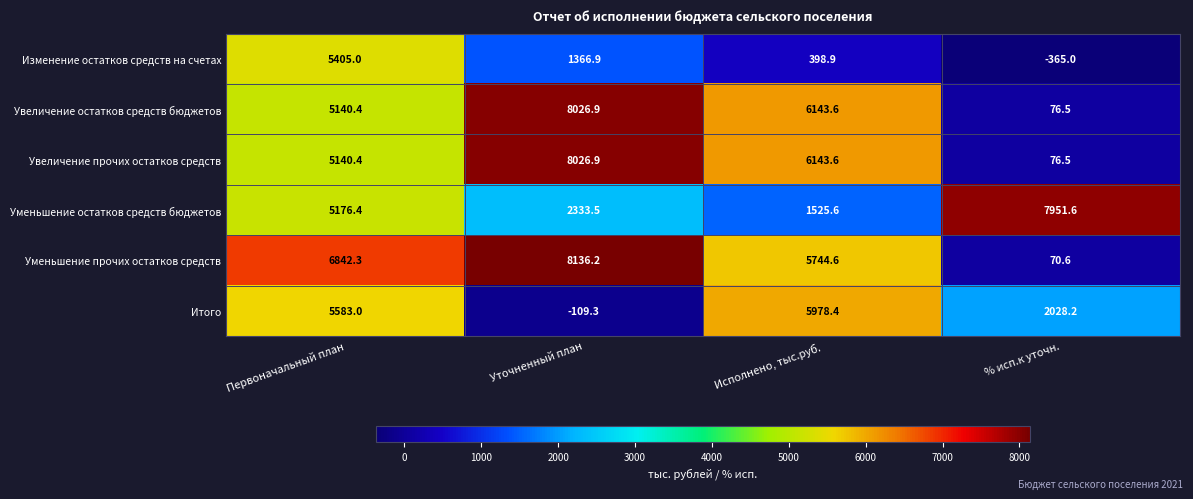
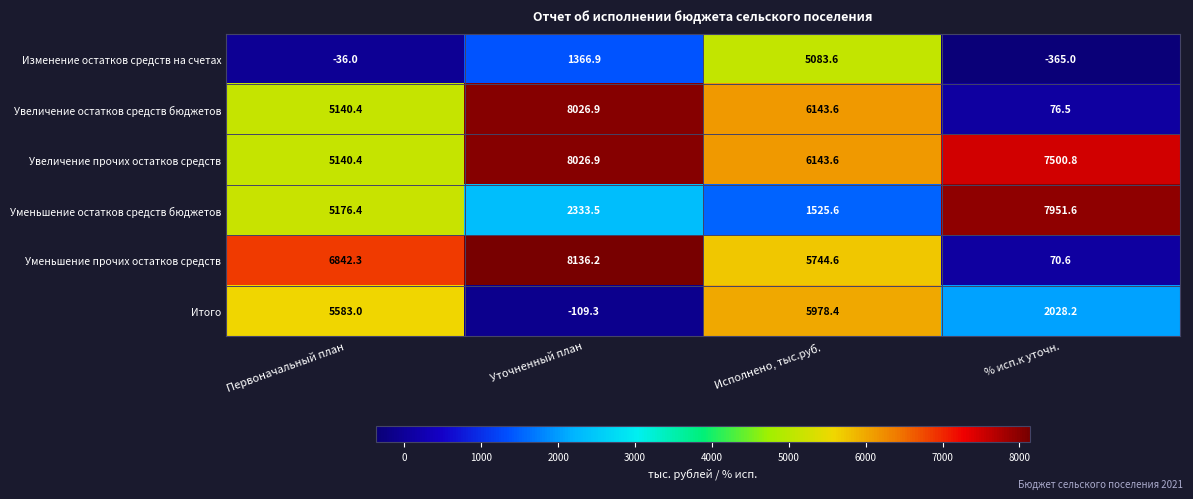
Изменение остатков средств на счетах, Первоначальный план: 5405.0 -> -36.0
Изменение остатков средств на счетах, Исполнено, тыс.руб.: 398.9 -> 5083.6
Увеличение прочих остатков средств, % исп.к уточн.: 76.5 -> 7500.8
